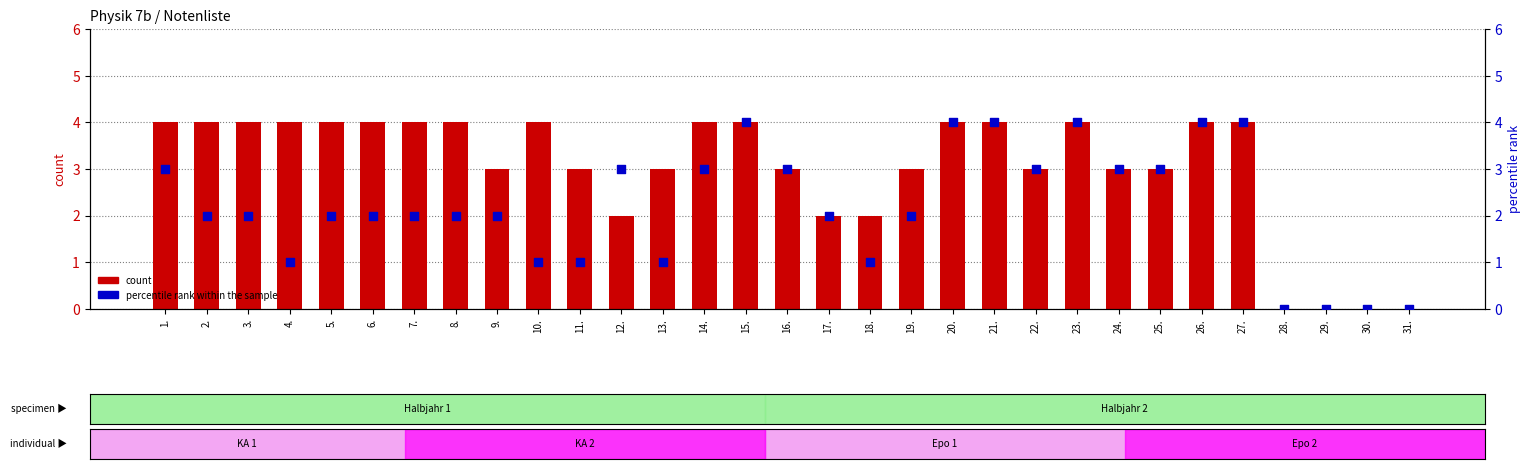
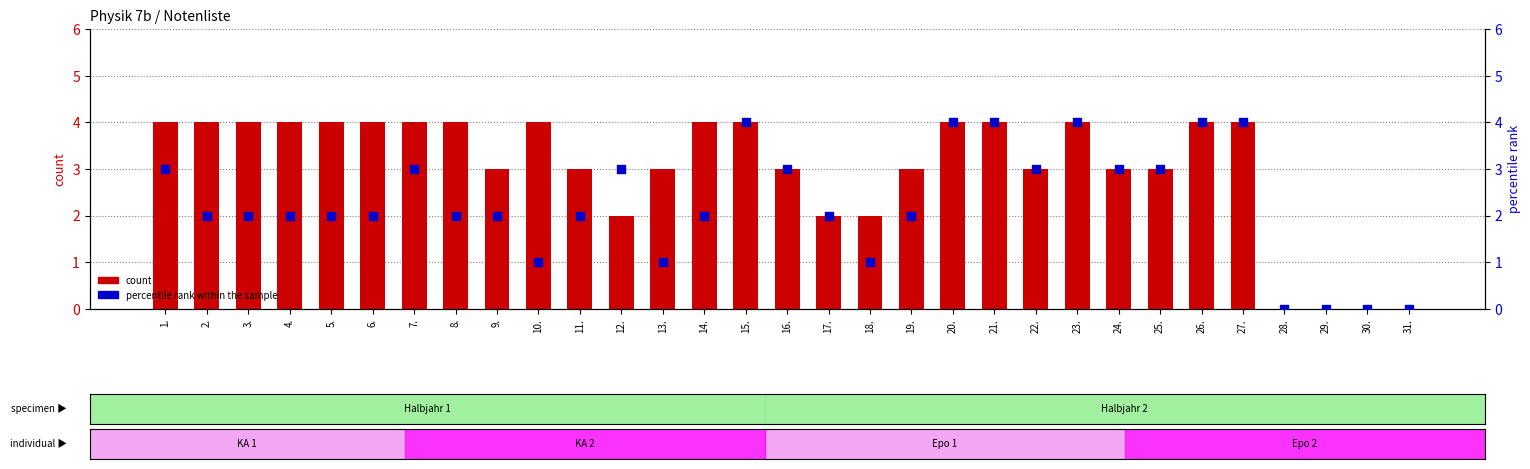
percentile rank within the sample, 4.: 1 -> 2
percentile rank within the sample, 7.: 2 -> 3
percentile rank within the sample, 11.: 1 -> 2
percentile rank within the sample, 14.: 3 -> 2
